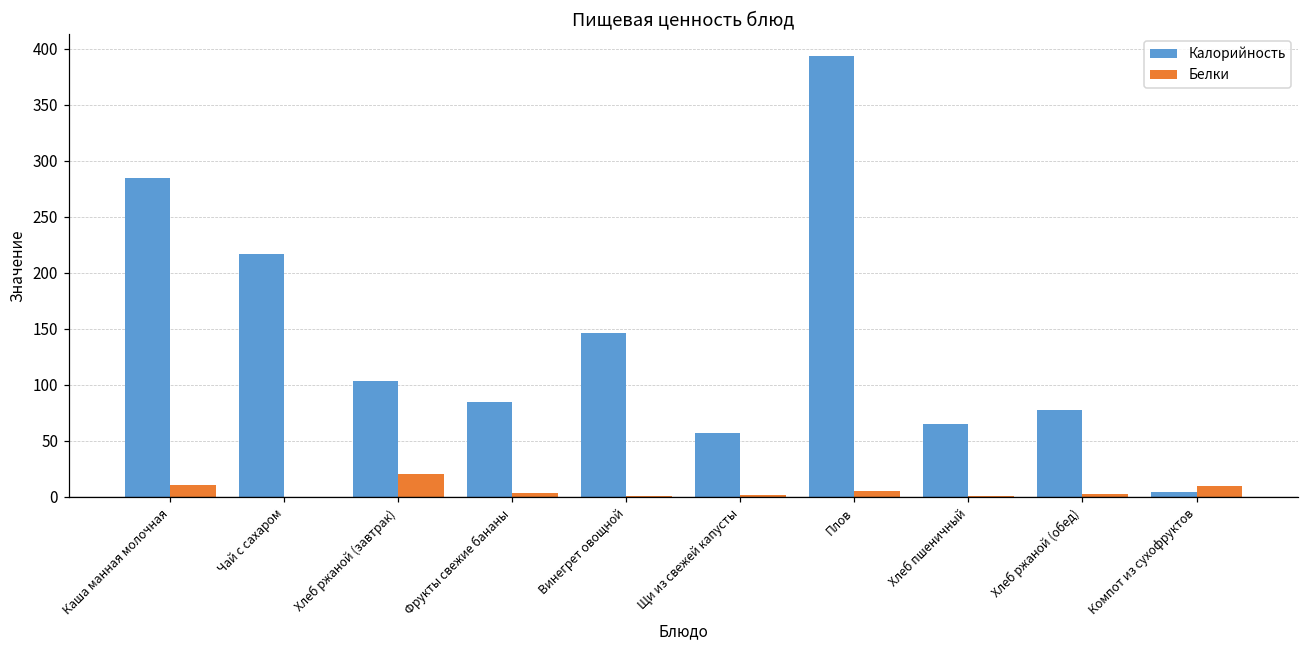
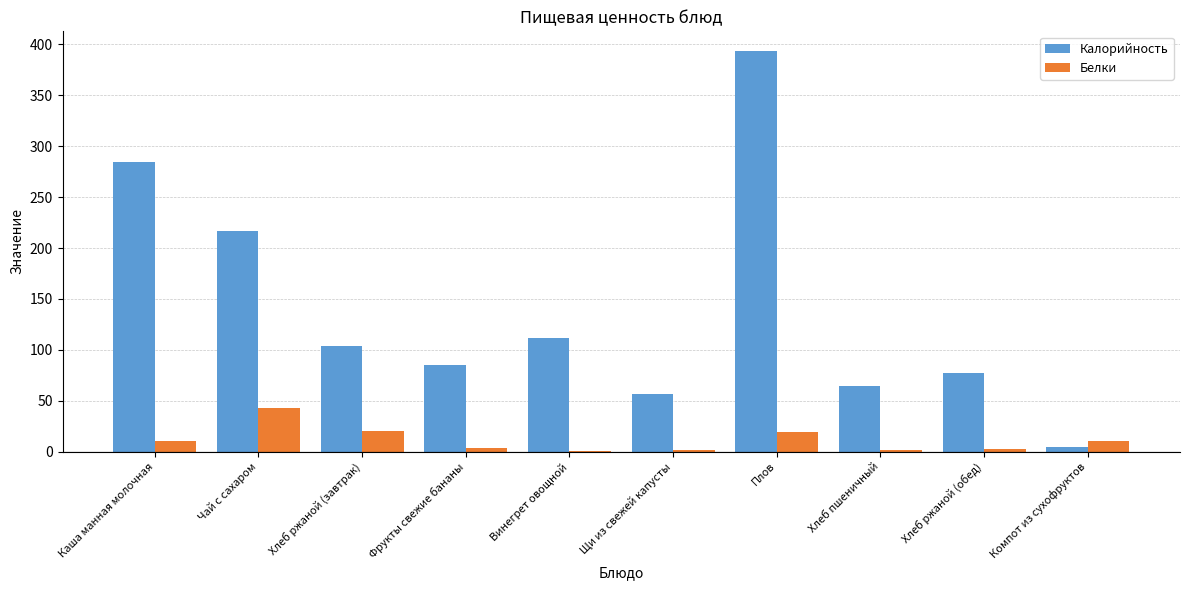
Белки, Чай с сахаром: 0 -> 43
Калорийность, Винегрет овощной: 146 -> 112
Белки, Плов: 5 -> 19
